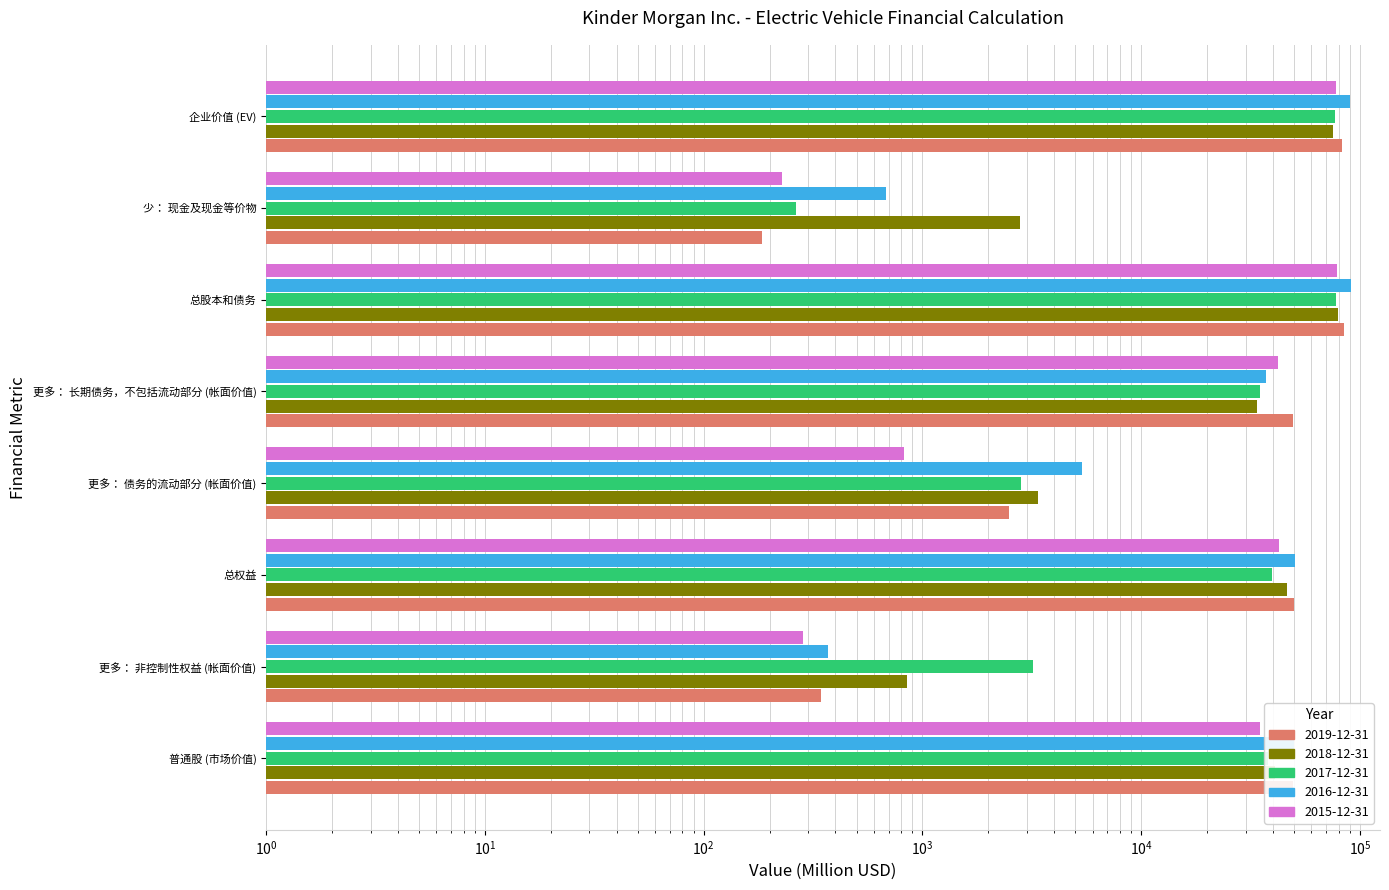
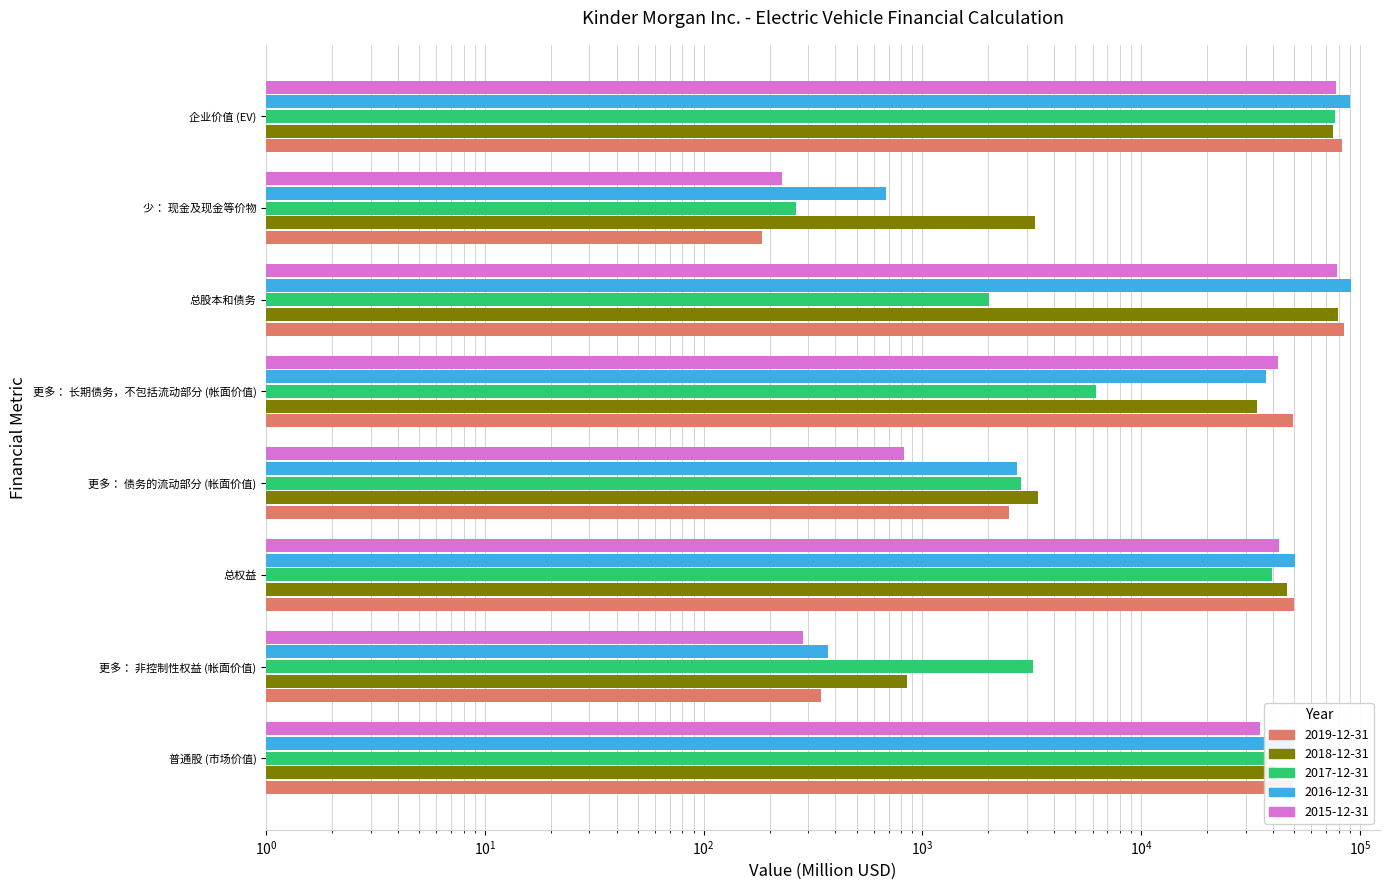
2018-12-31, 少： 现金及现金等价物: 2800 -> 3300
2017-12-31, 总股本和债务: 77000 -> 2000
2017-12-31, 更多： 长期债务，不包括流动部分 (帐面价值): 35000 -> 6200
2016-12-31, 更多： 债务的流动部分 (帐面价值): 5300 -> 2700
